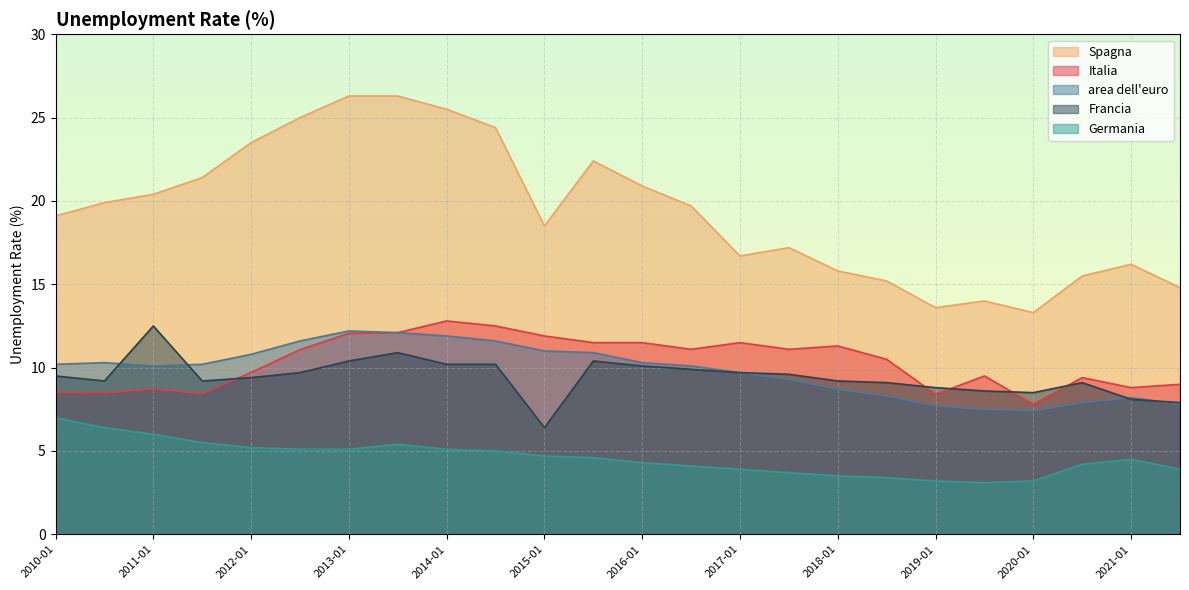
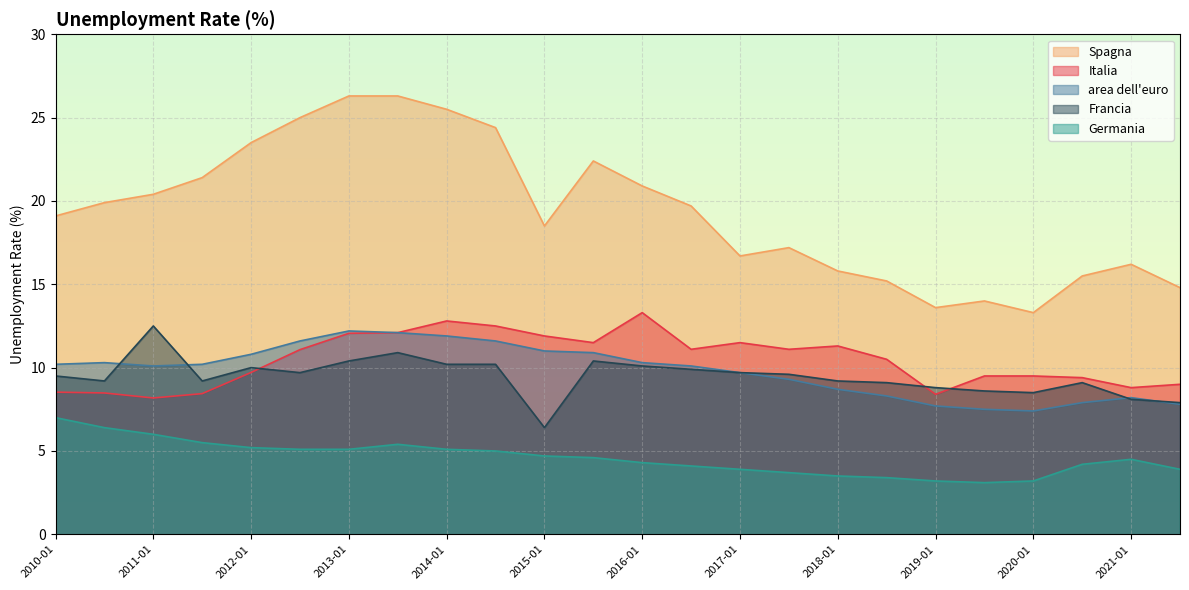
Italia, 2011-01: 8.7 -> 8.2
Francia, 2012-01: 9.4 -> 10.0
Italia, 2016-01: 11.5 -> 13.3
Italia, 2020-01: 7.8 -> 9.5
